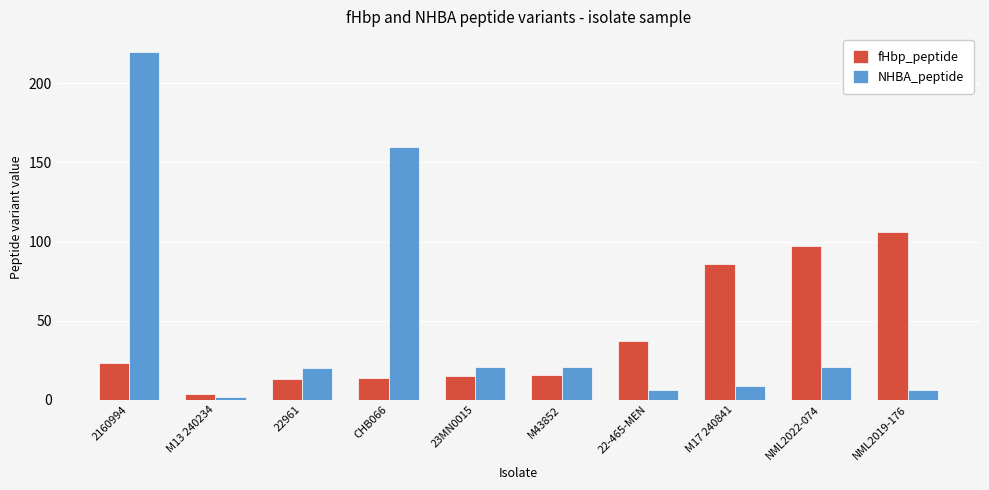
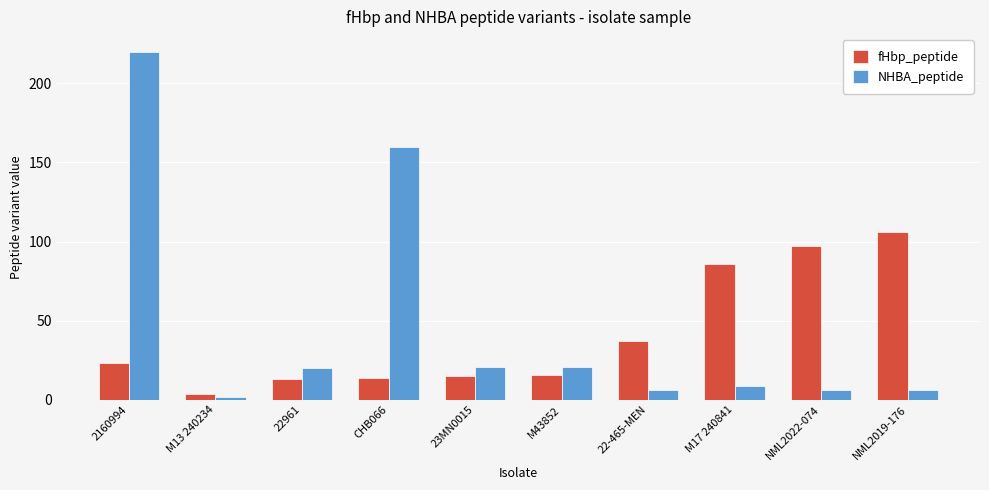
NHBA_peptide, NML2022-074: 21 -> 6
